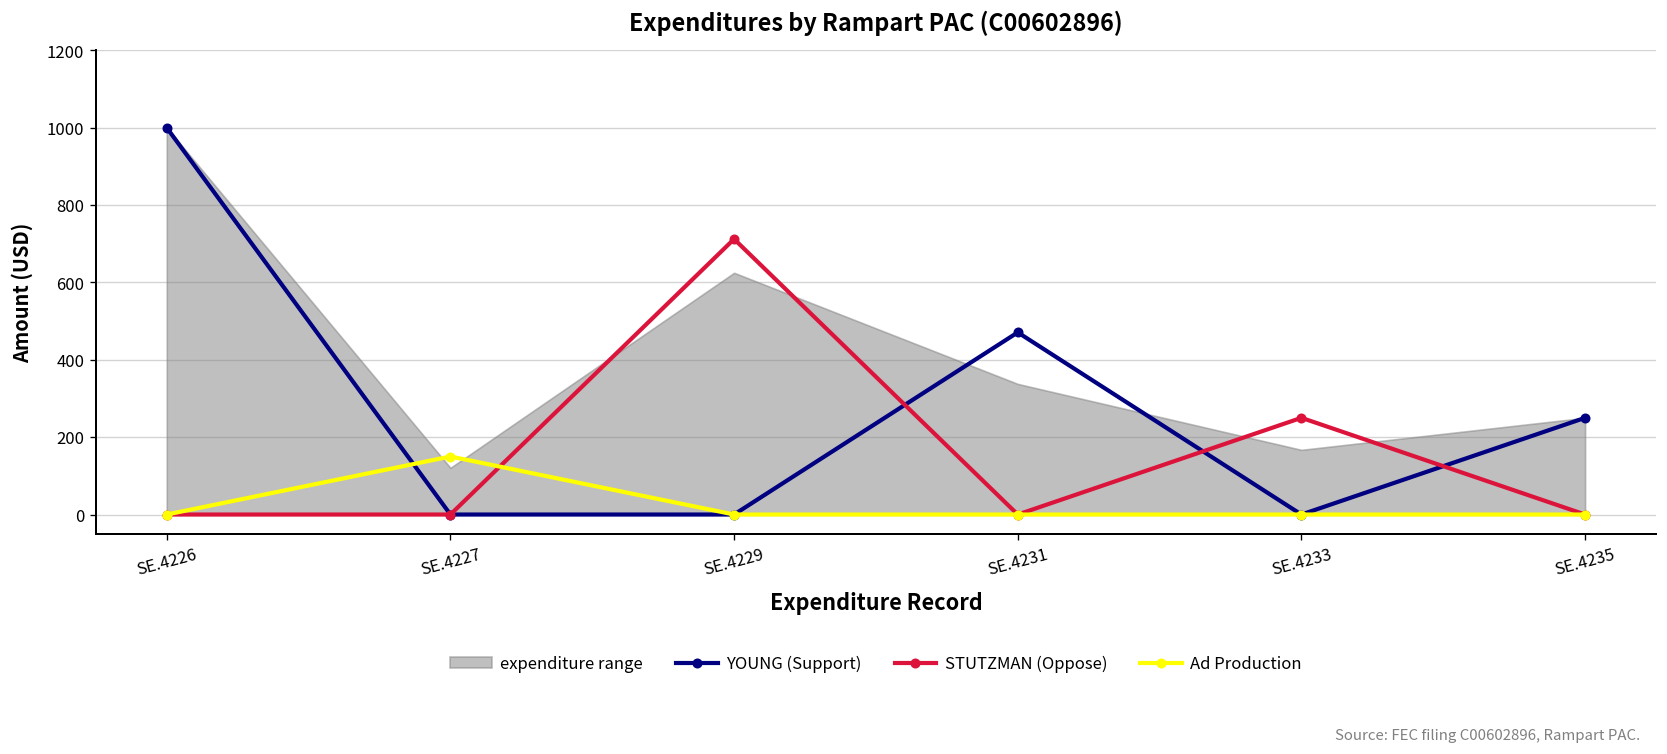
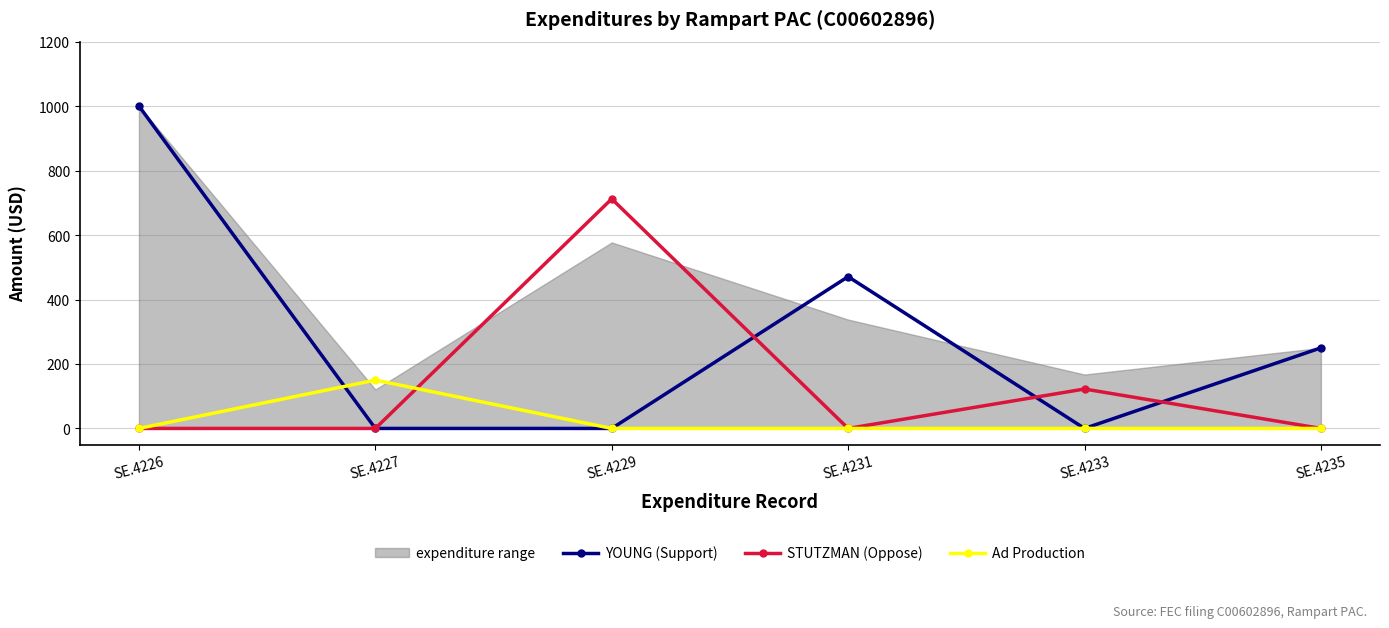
expenditure range, SE.4229: 630 -> 580
STUTZMAN (Oppose), SE.4233: 250 -> 120
